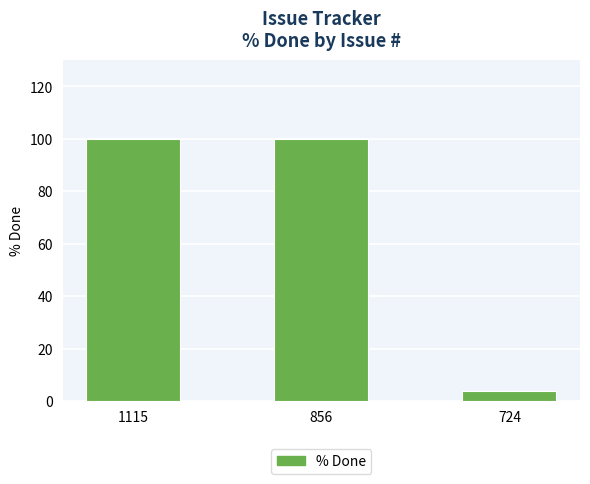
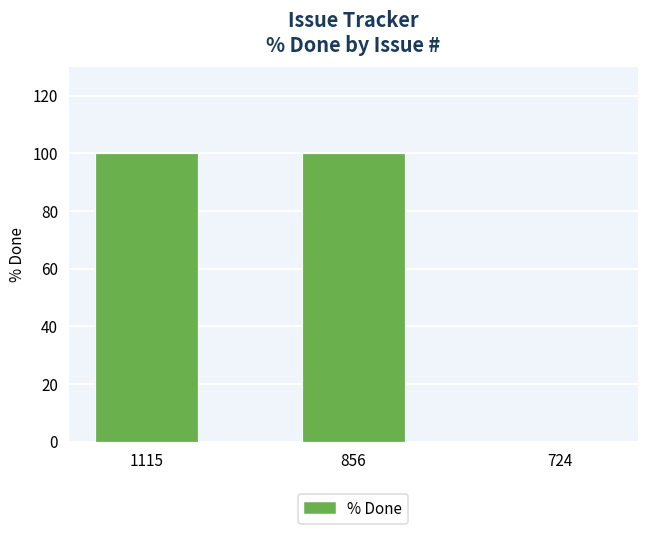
724: 4 -> 0
